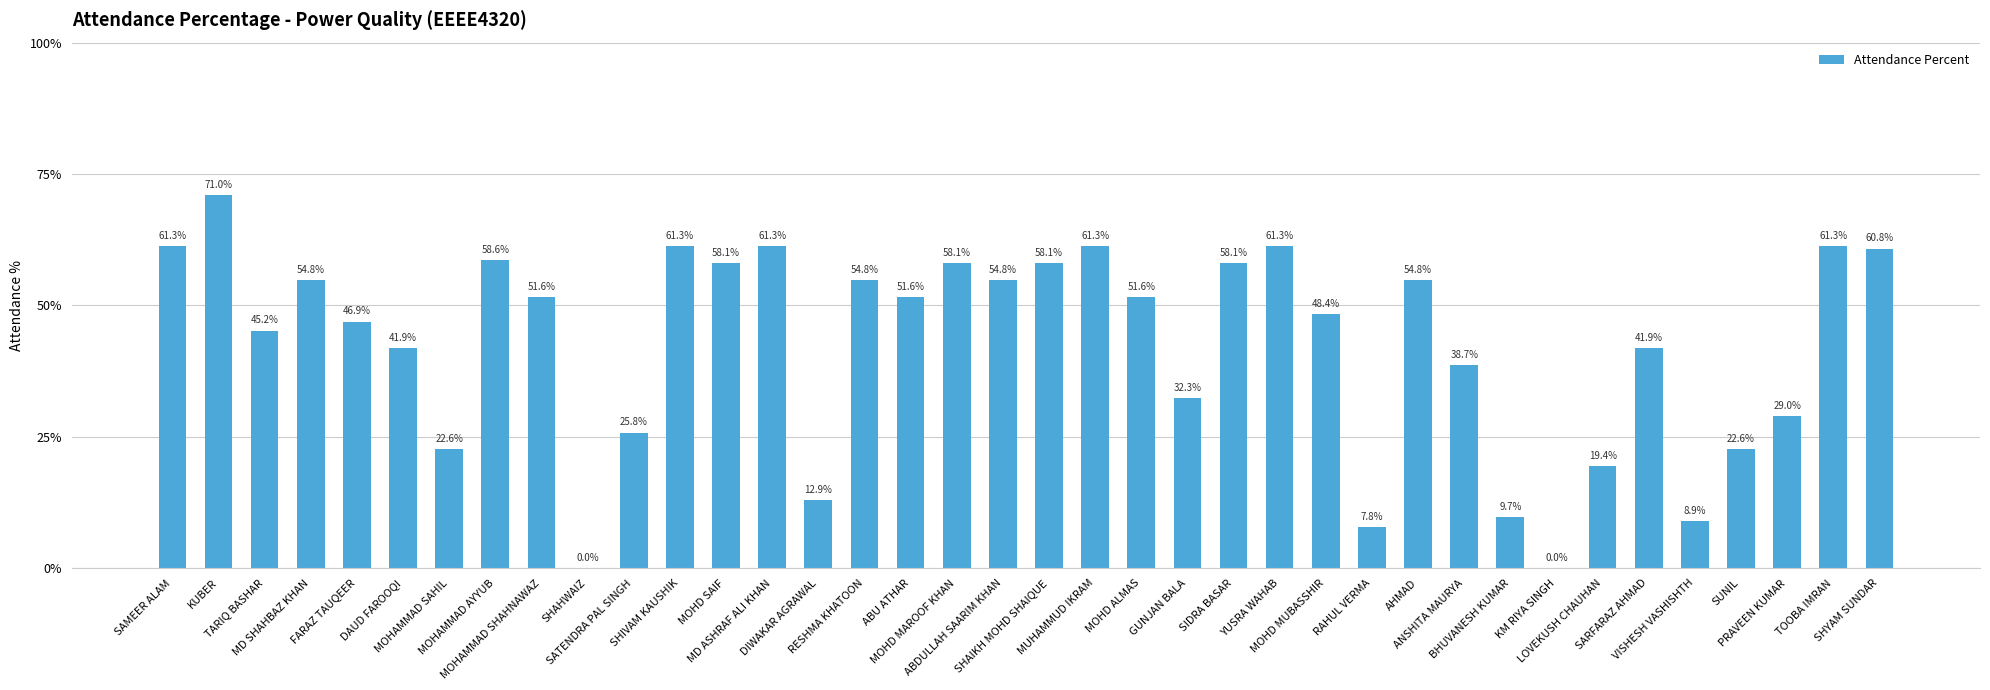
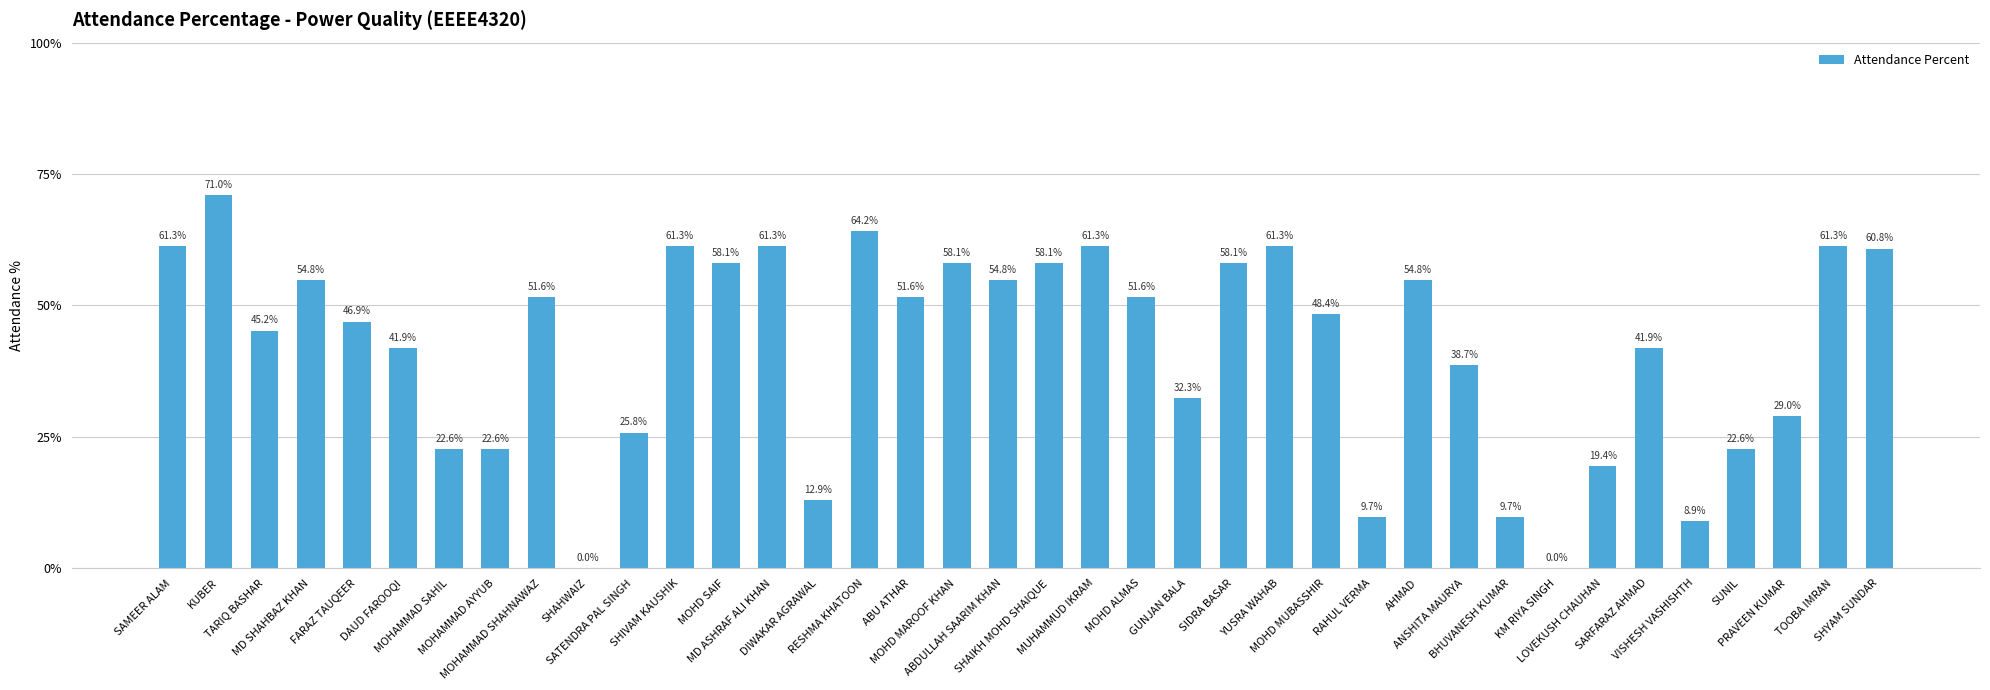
MOHAMMAD AYYUB: 58.6% -> 22.6%
RESHMA KHATOON: 54.8% -> 64.2%
RAHUL VERMA: 7.8% -> 9.7%
